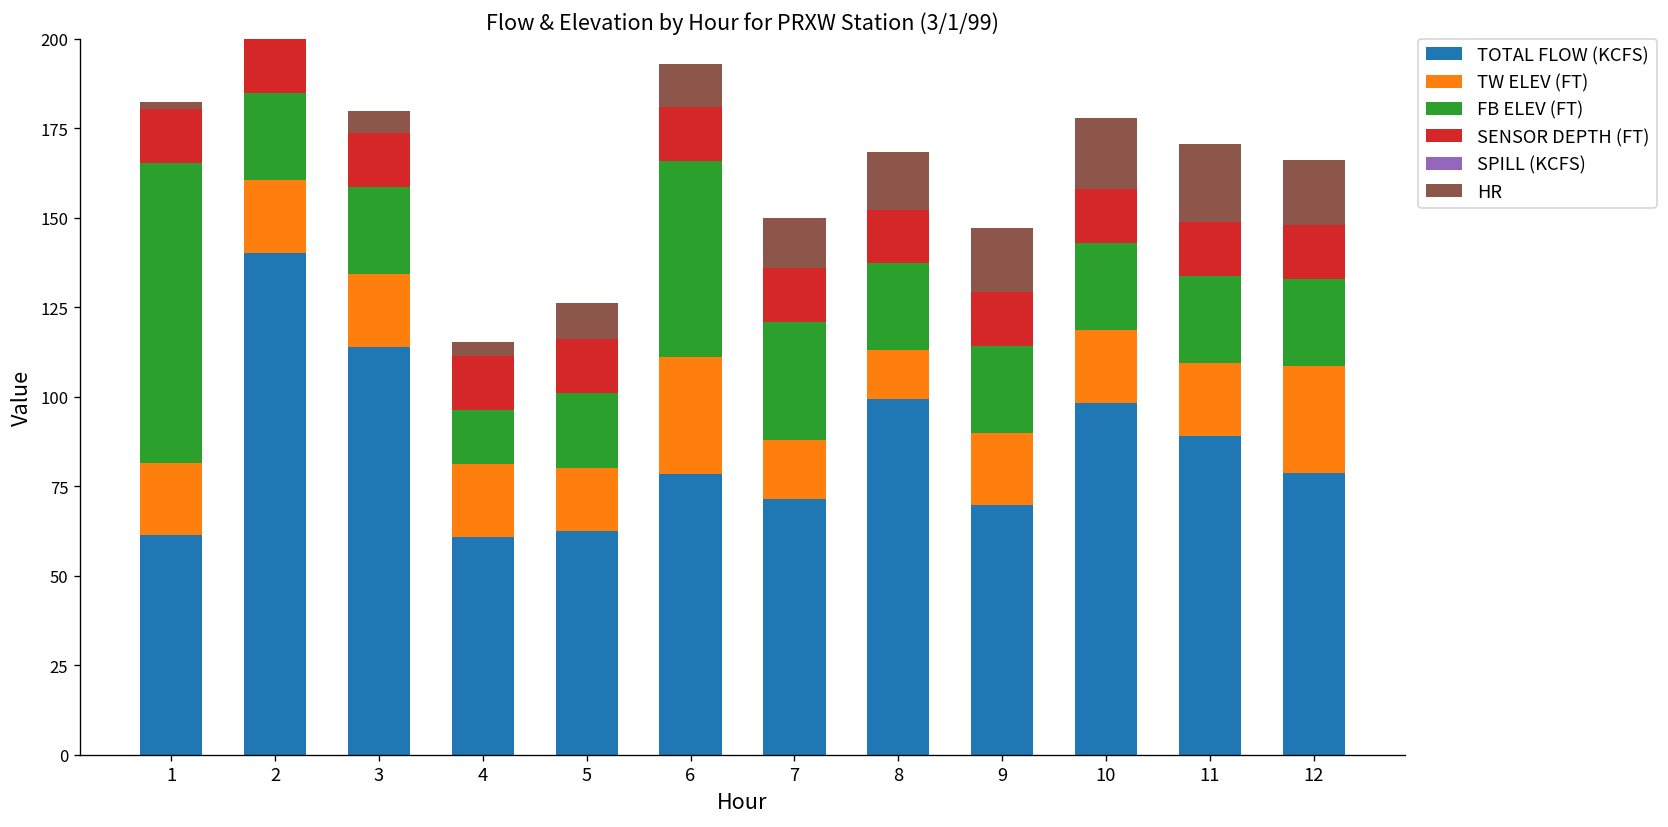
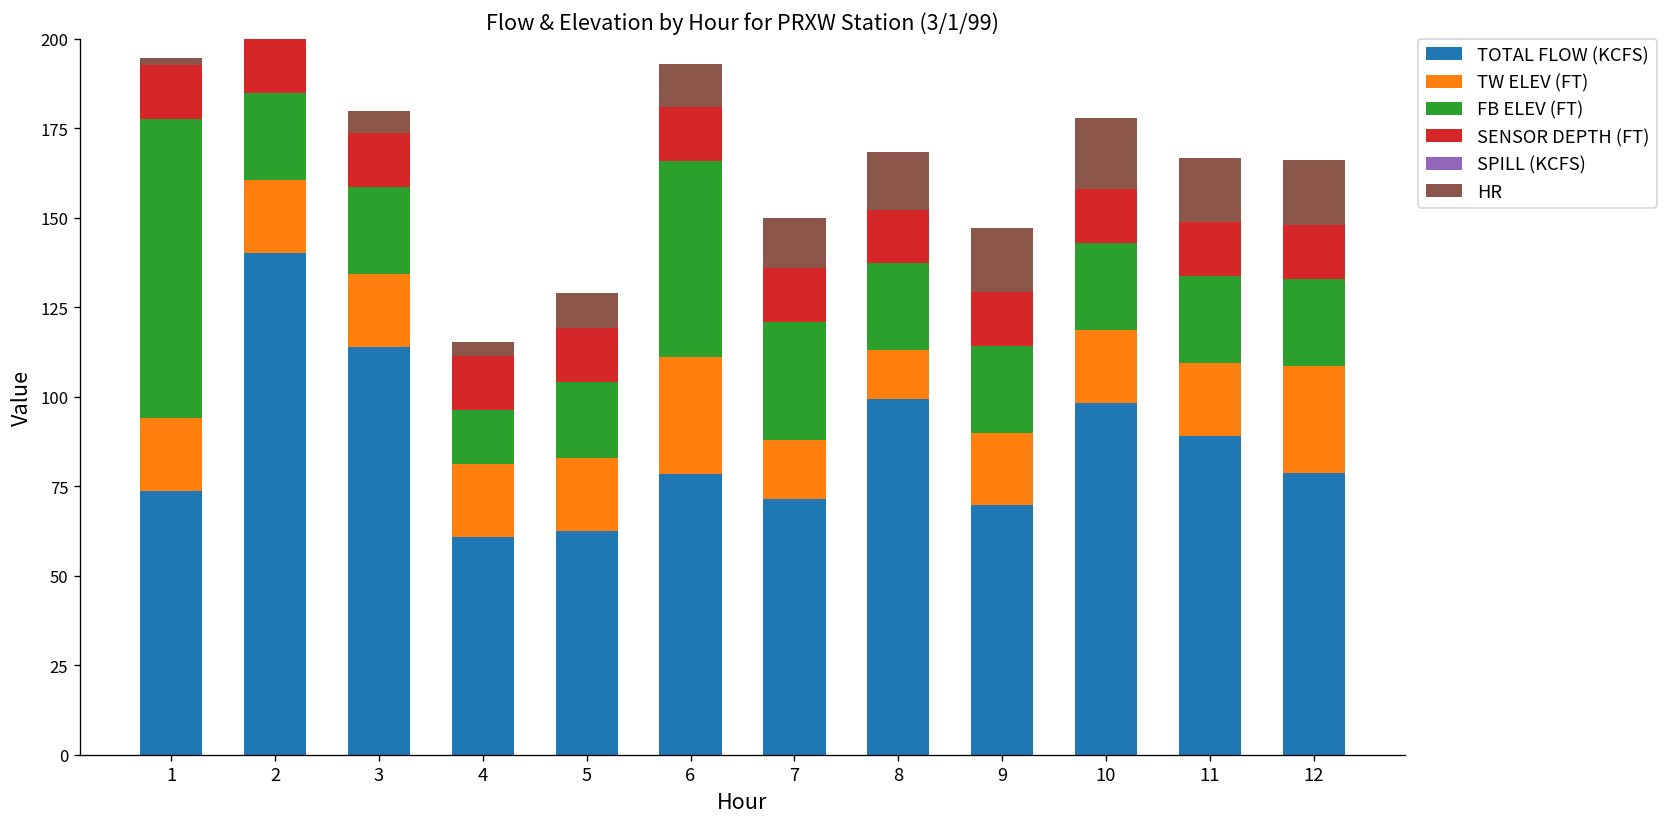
TOTAL FLOW (KCFS), 1: 61 -> 74
TW ELEV (FT), 5: 17 -> 20
HR, 11: 22 -> 18
